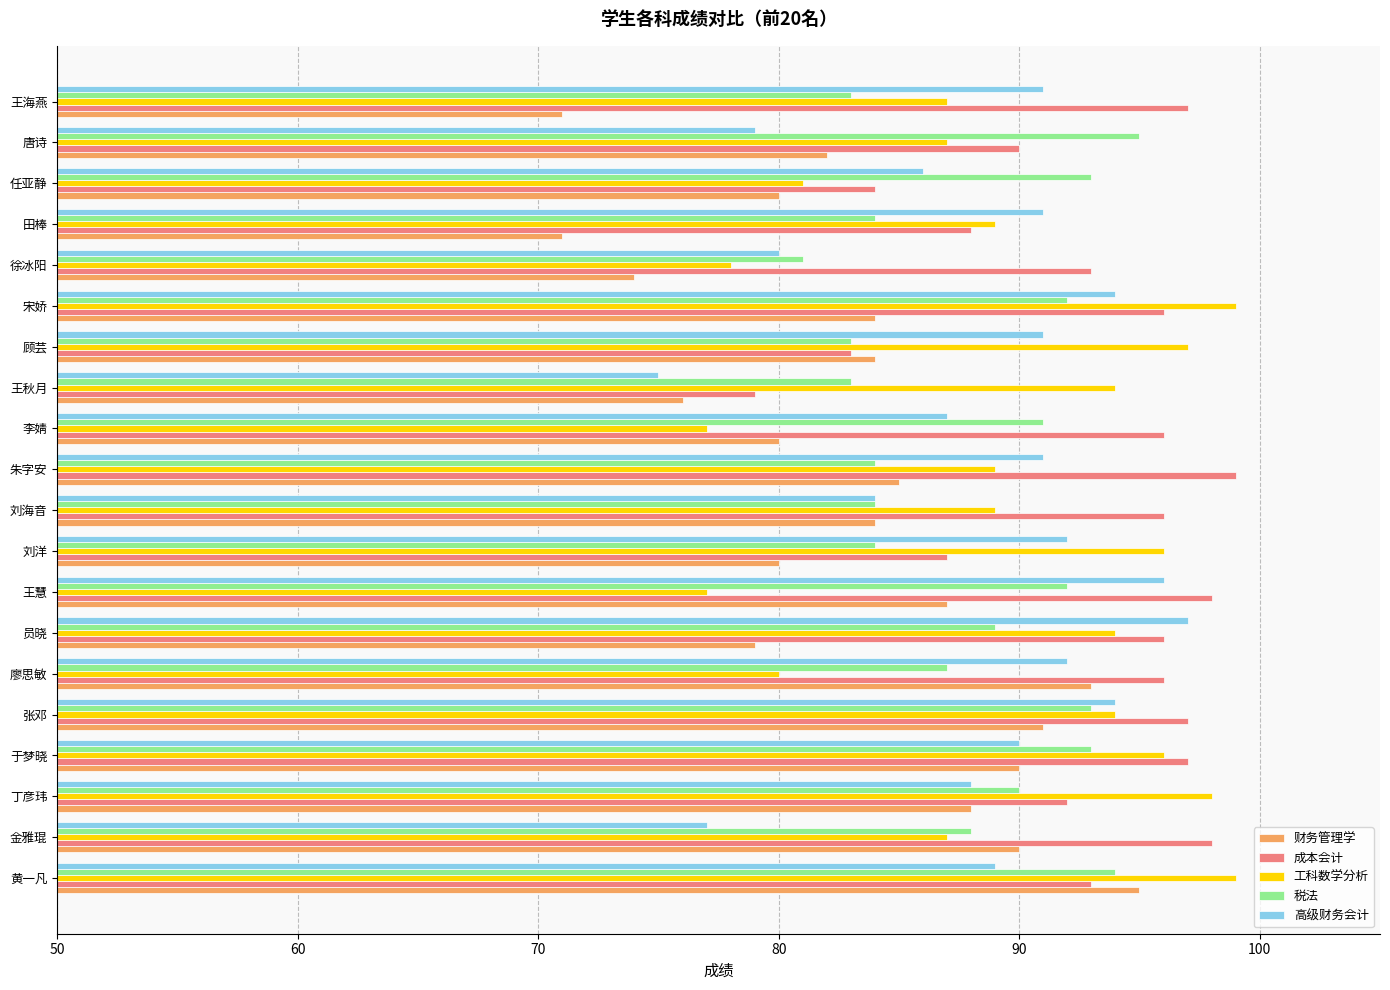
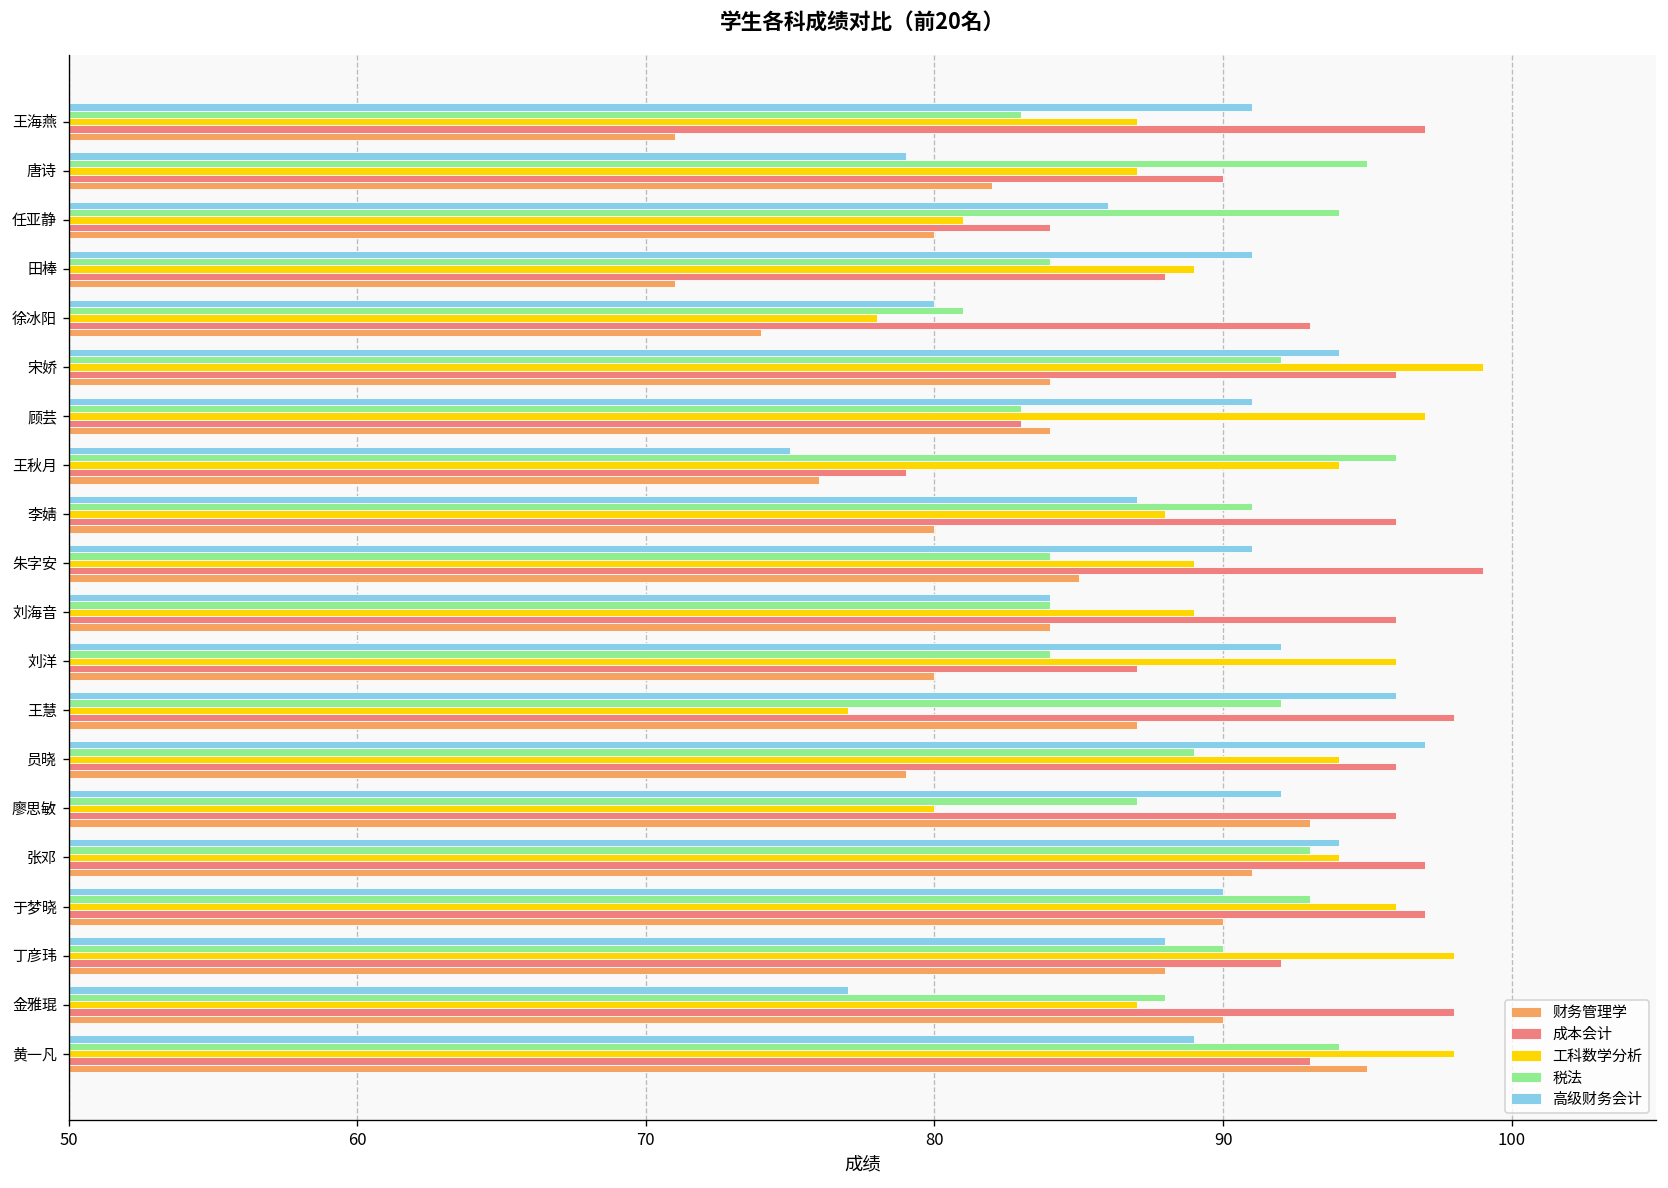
税法, 任亚静: 93 -> 94
税法, 王秋月: 83 -> 96
工科数学分析, 李婧: 77 -> 88
工科数学分析, 黄一凡: 99 -> 98
